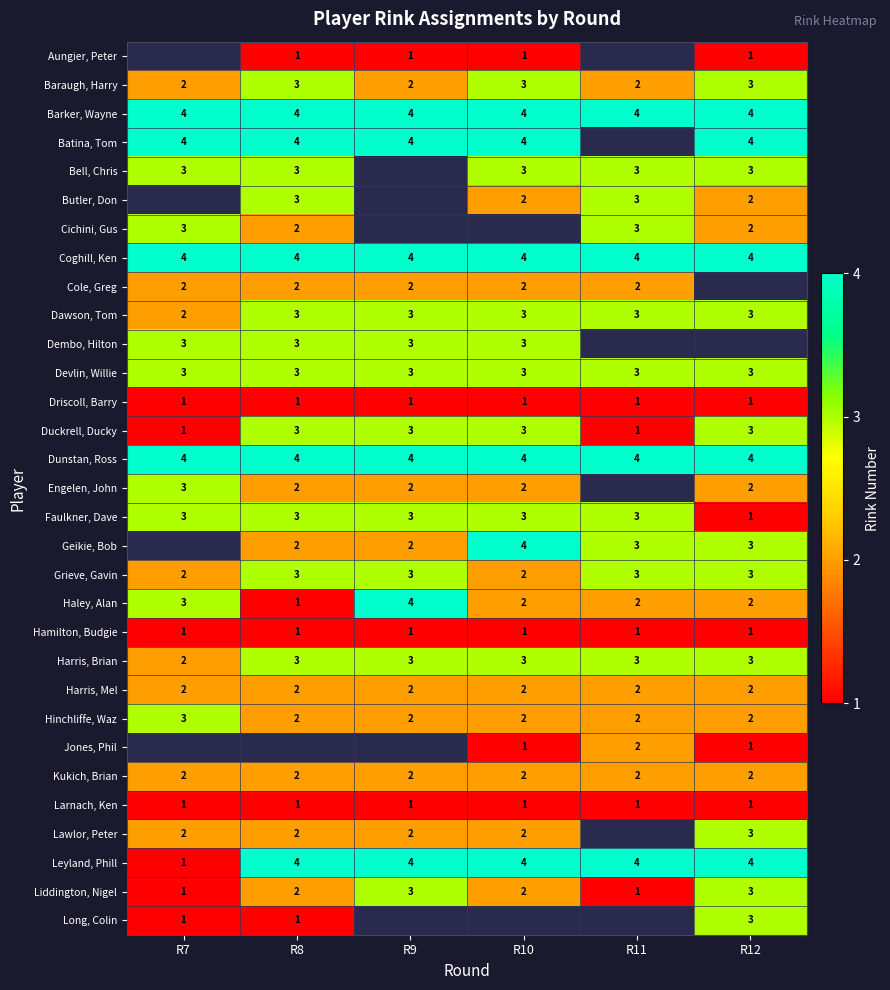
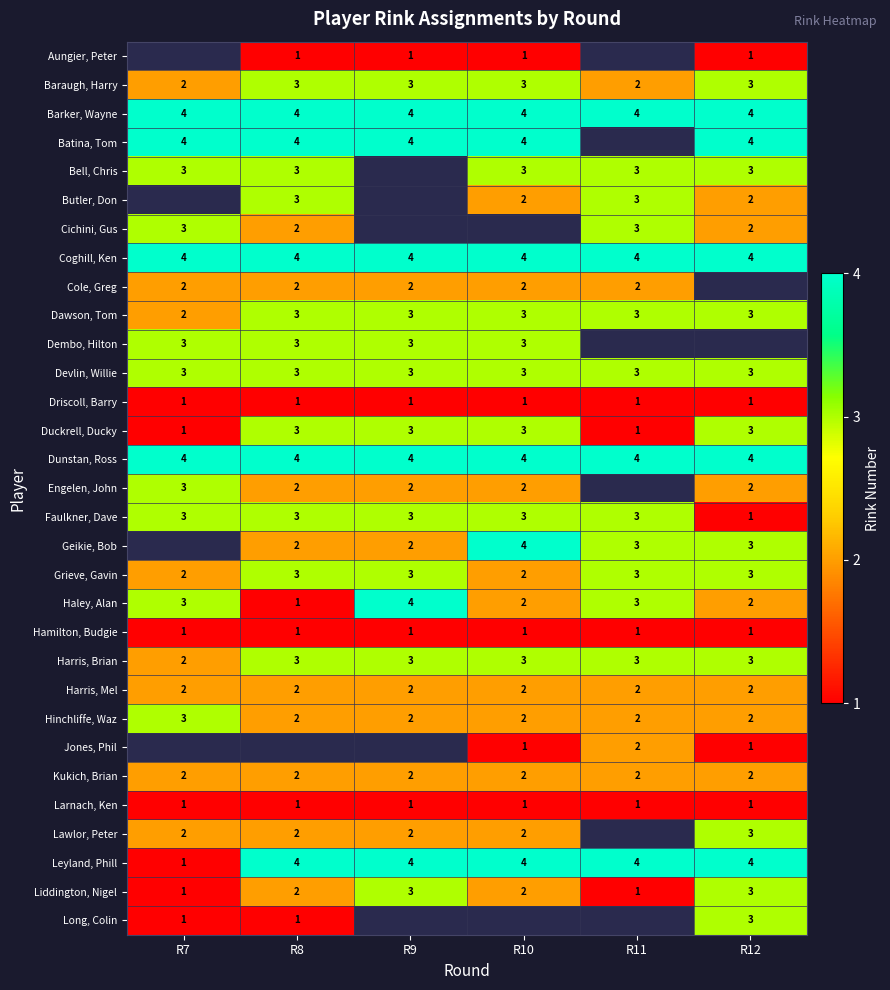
Baraugh, Harry, R9: 2 -> 3
Haley, Alan, R11: 2 -> 3
